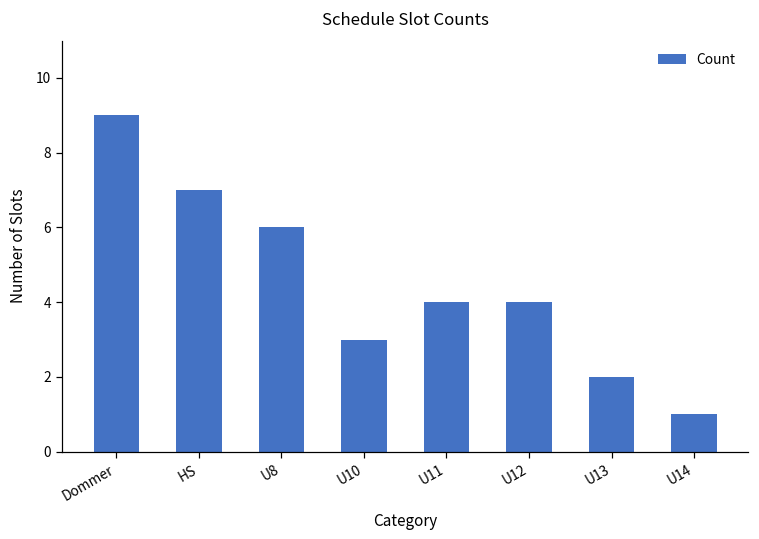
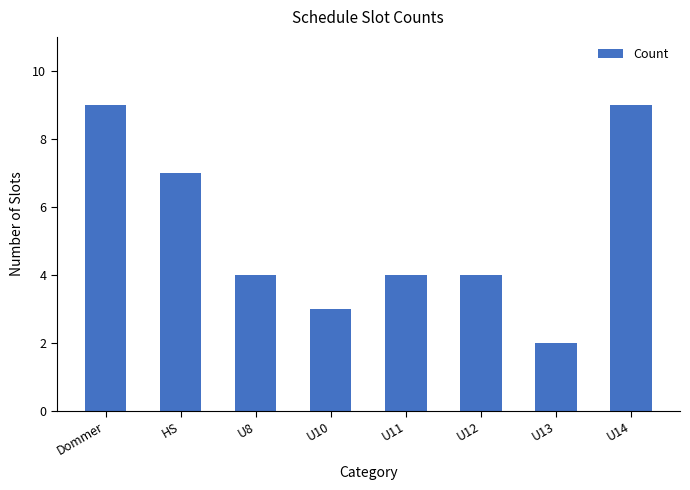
U8: 6 -> 4
U14: 1 -> 9
